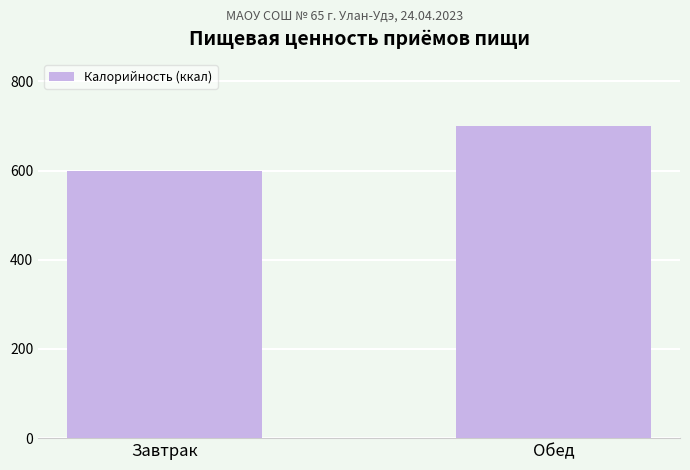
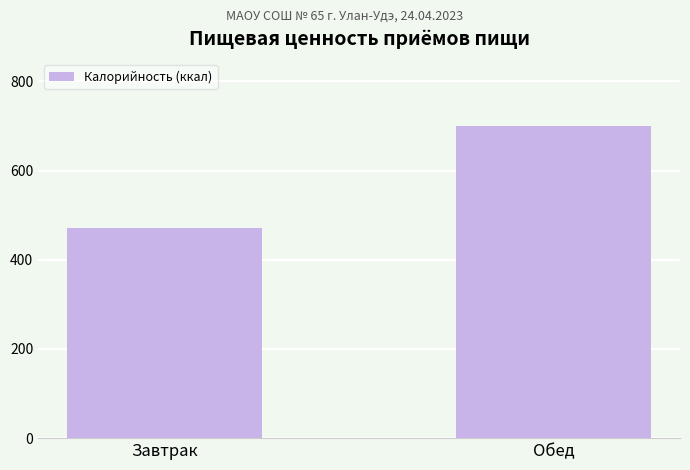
Завтрак: 600 -> 470
